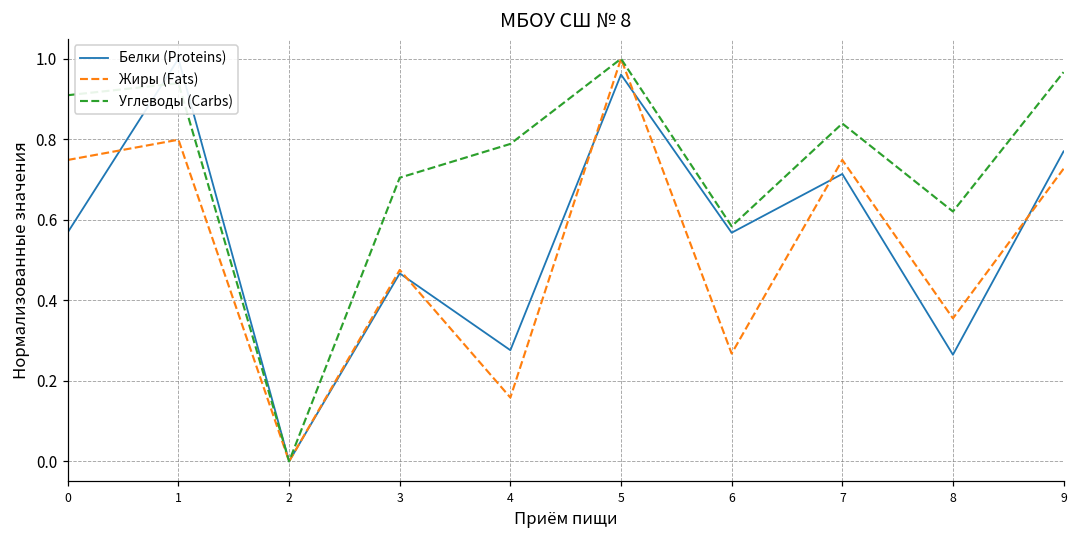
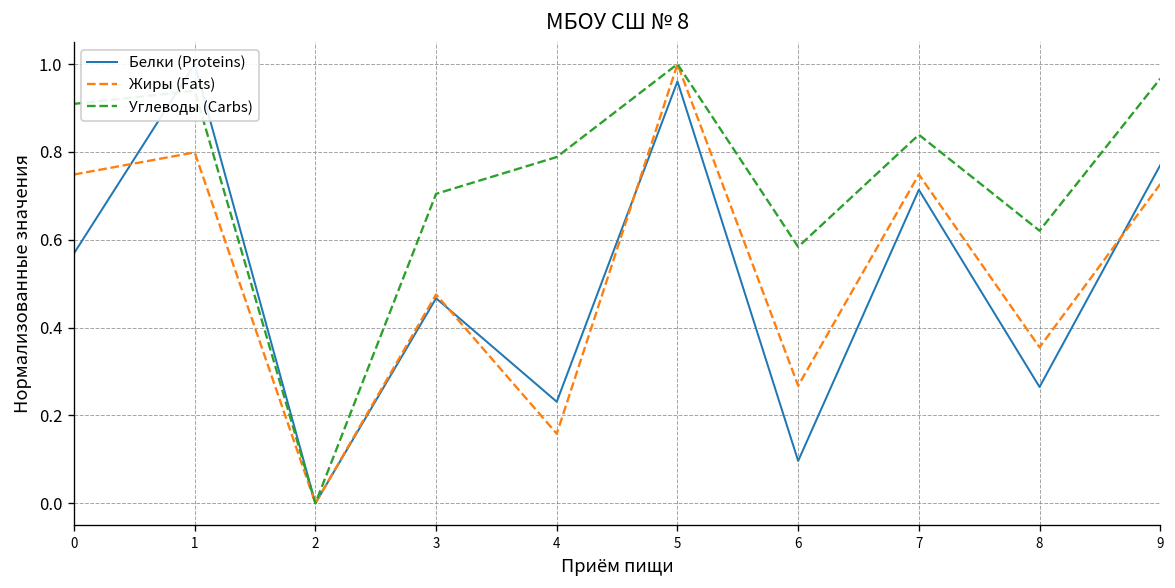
Белки (Proteins), 4: 0.28 -> 0.23
Белки (Proteins), 6: 0.57 -> 0.10
